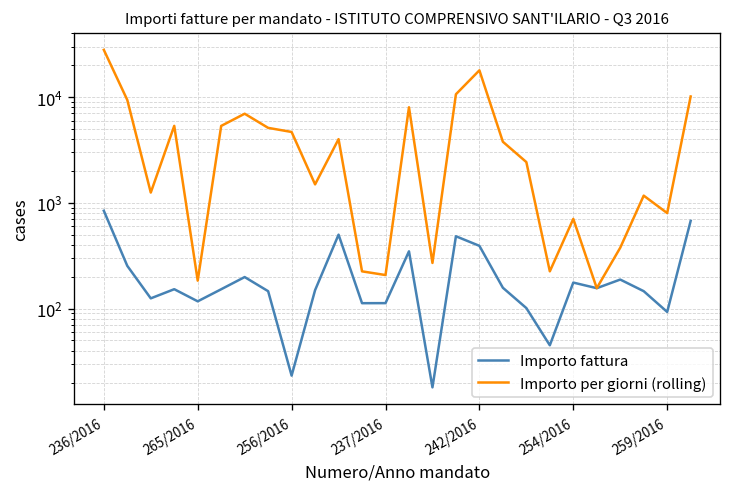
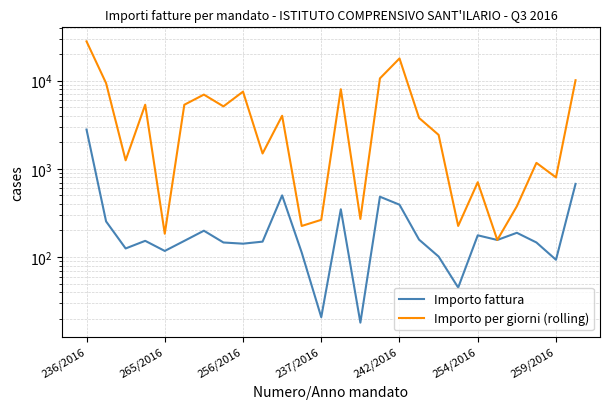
Importo fattura, 236/2016: 800 -> 2800
Importo fattura, 256/2016: 23 -> 140
Importo per giorni (rolling), 256/2016: 5000 -> 8000
Importo fattura, 237/2016: 110 -> 21
Importo per giorni (rolling), 237/2016: 210 -> 260
